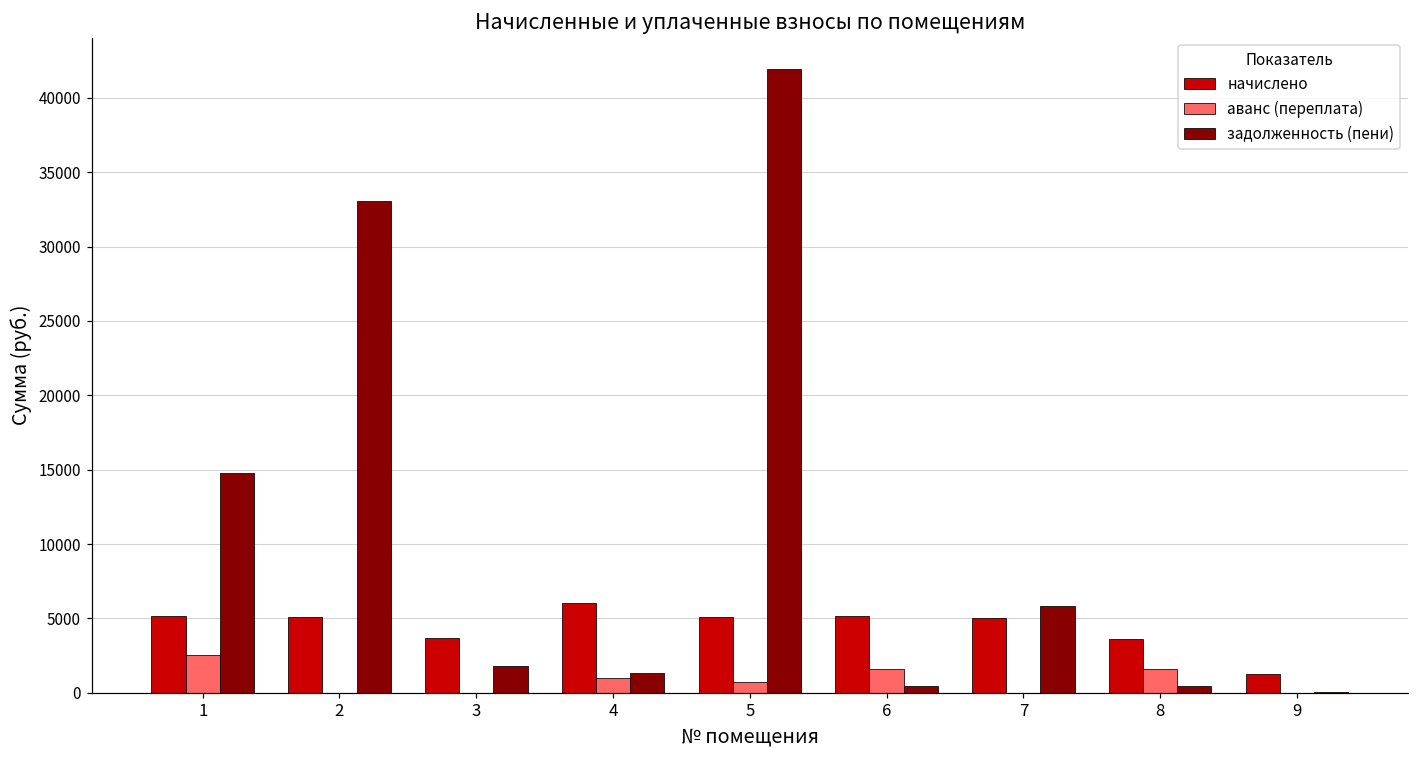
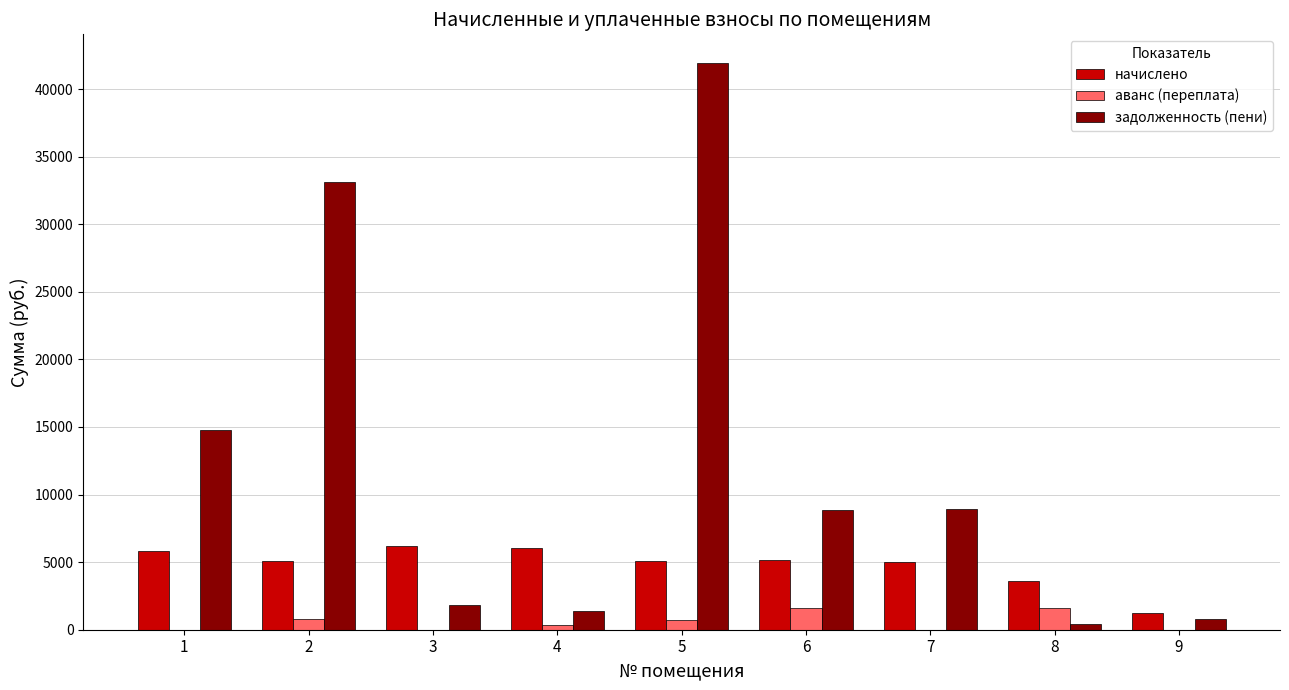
начислено, 1: 5100 -> 5900
аванс (переплата), 1: 2600 -> 0
аванс (переплата), 2: 0 -> 800
начислено, 3: 3700 -> 6200
аванс (переплата), 4: 1000 -> 400
задолженность (пени), 6: 400 -> 8800
задолженность (пени), 7: 5800 -> 8900
задолженность (пени), 9: 100 -> 800
